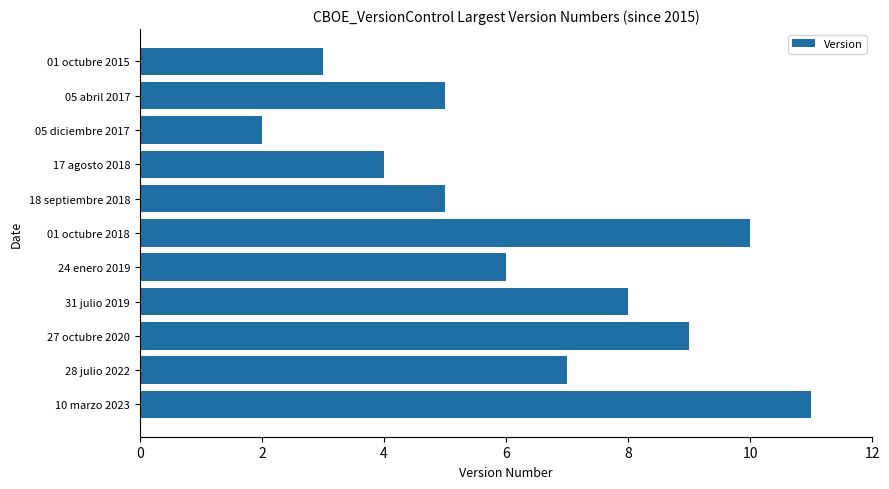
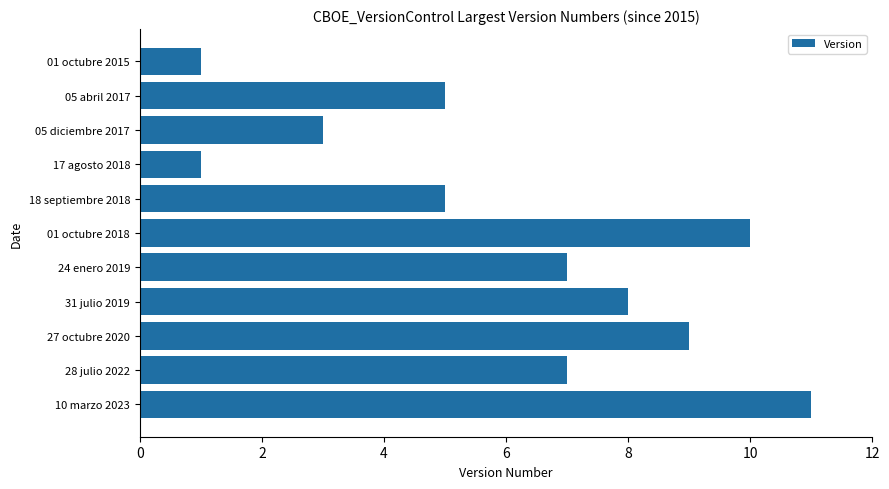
01 octubre 2015: 3 -> 1
05 diciembre 2017: 2 -> 3
17 agosto 2018: 4 -> 1
24 enero 2019: 6 -> 7
